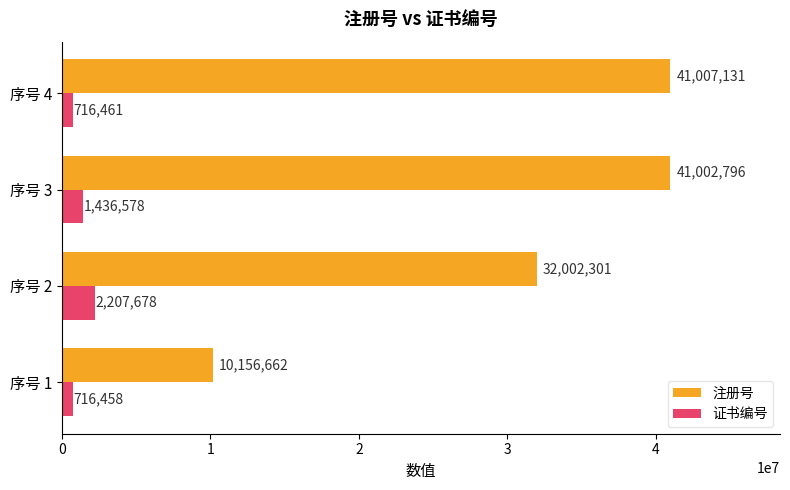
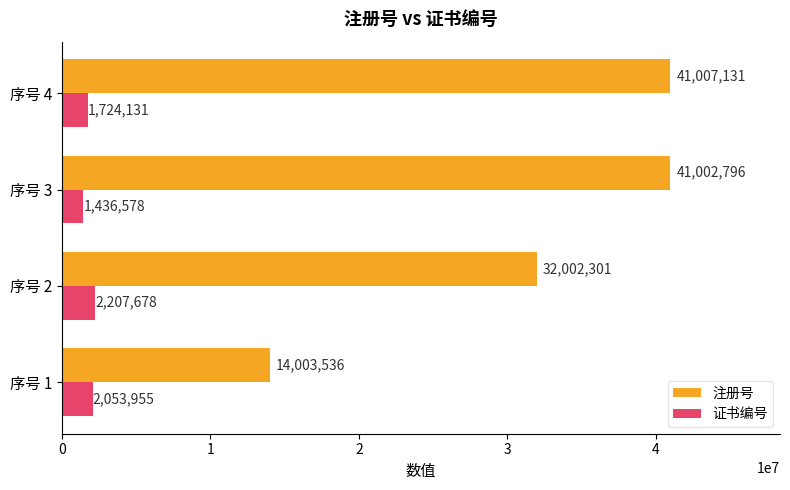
证书编号, 序号 4: 716,461 -> 1,724,131
注册号, 序号 1: 10,156,662 -> 14,003,536
证书编号, 序号 1: 716,458 -> 2,053,955
